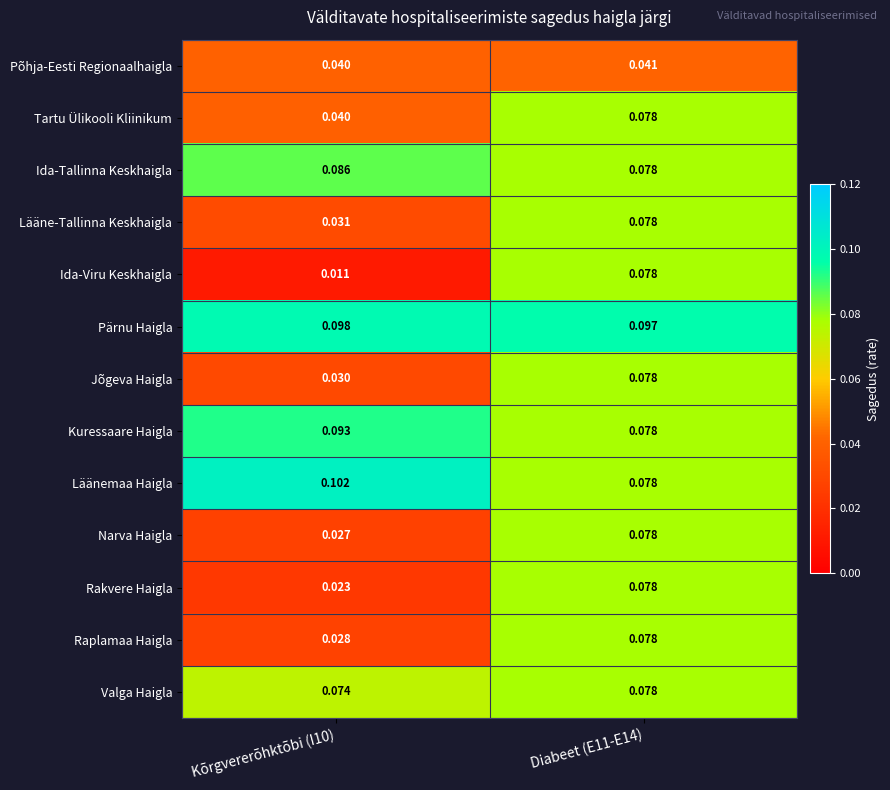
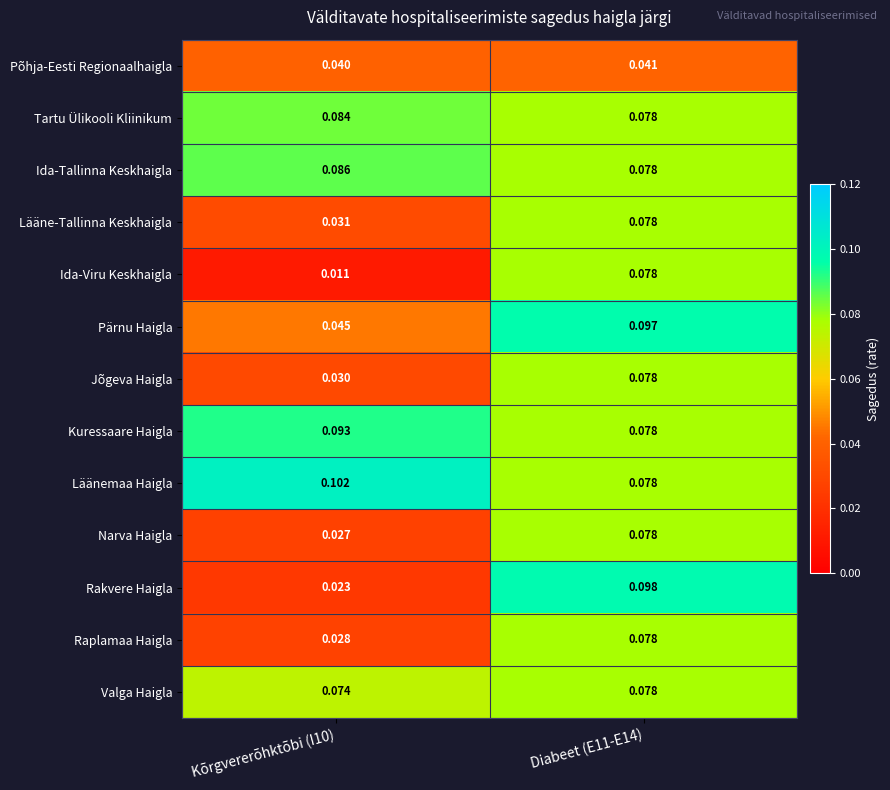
Tartu Ülikooli Kliinikum, Kõrgvererõhktõbi (I10): 0.040 -> 0.084
Pärnu Haigla, Kõrgvererõhktõbi (I10): 0.098 -> 0.045
Rakvere Haigla, Diabeet (E11-E14): 0.078 -> 0.098
